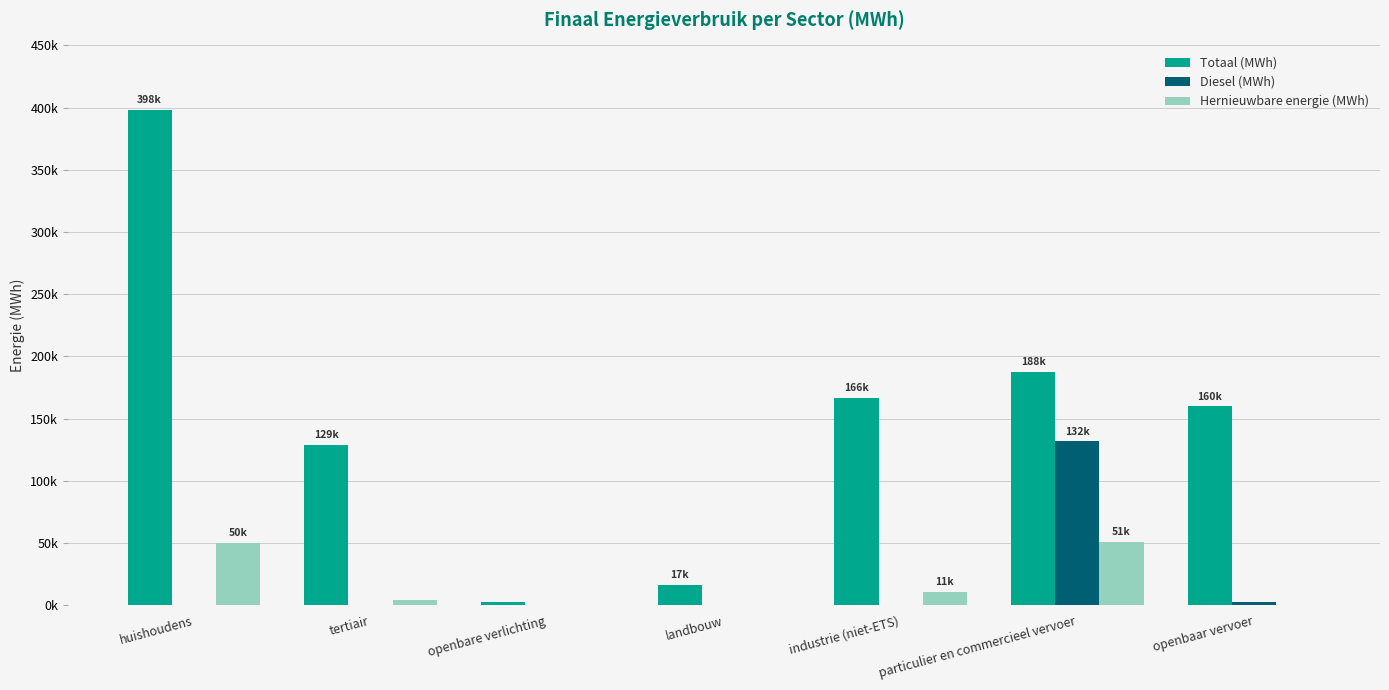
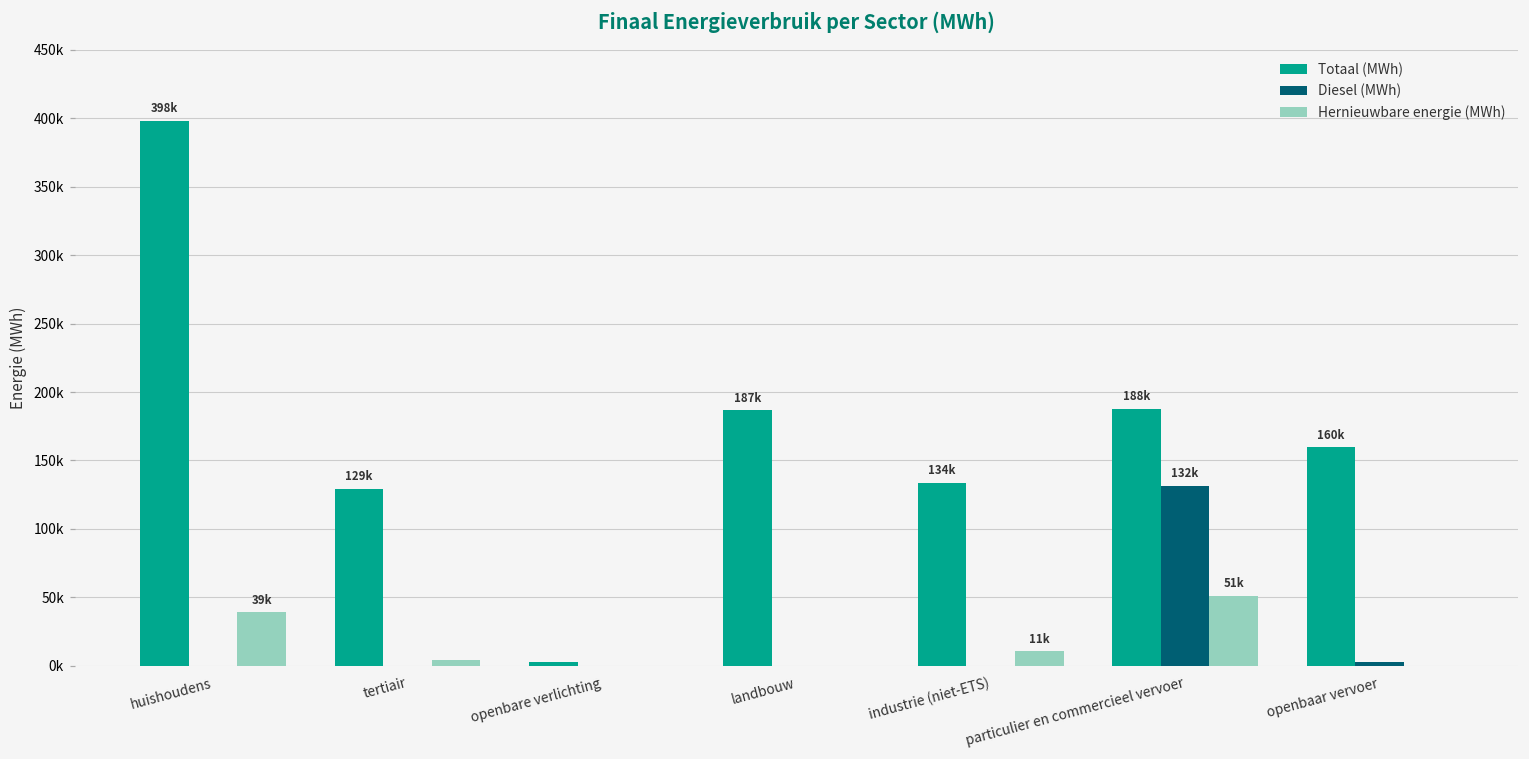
Hernieuwbare energie (MWh), huishoudens: 50k -> 39k
Totaal (MWh), landbouw: 17k -> 187k
Totaal (MWh), industrie (niet-ETS): 166k -> 134k
